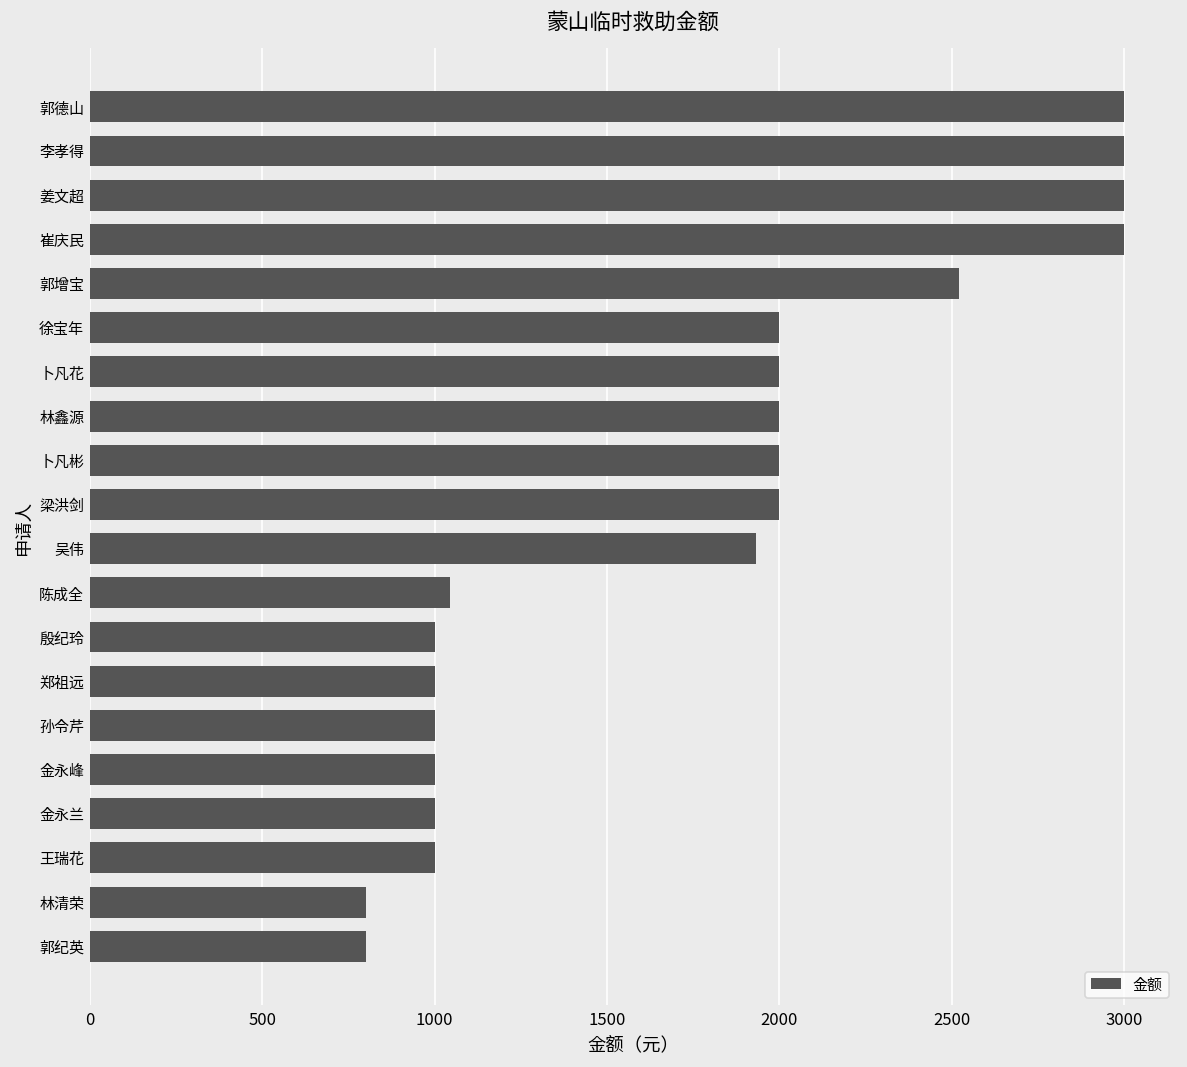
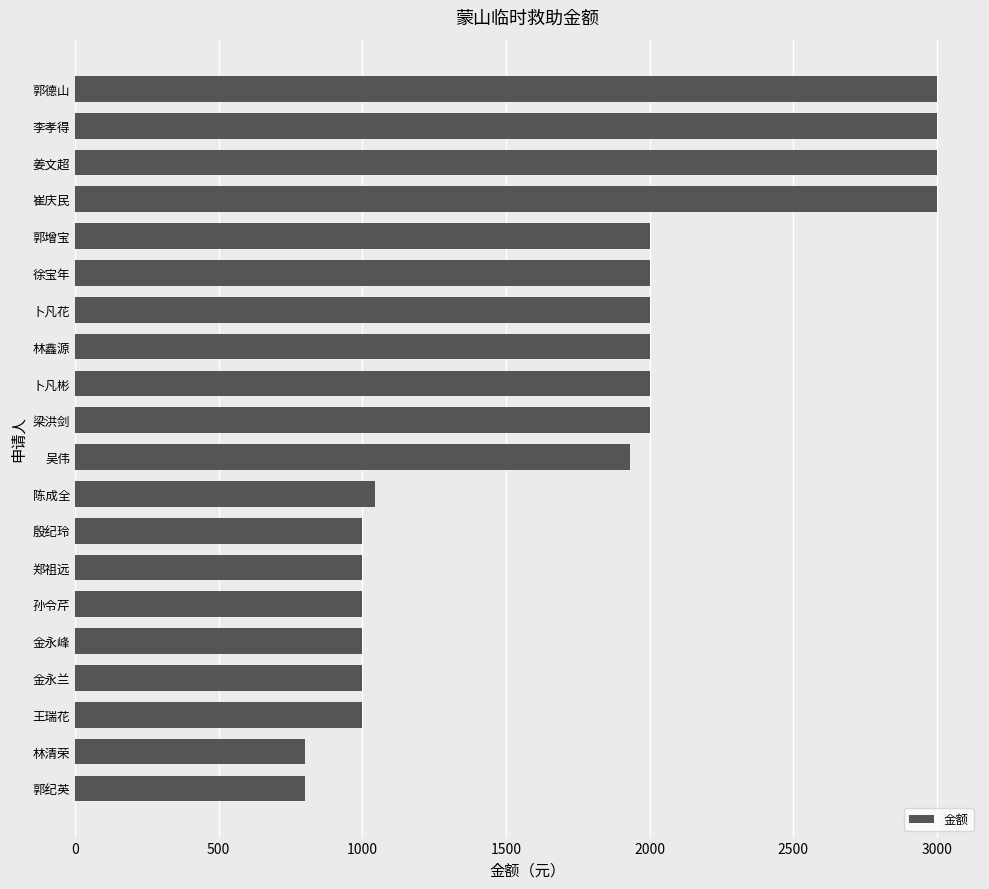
郭增宝: 2520 -> 2000
